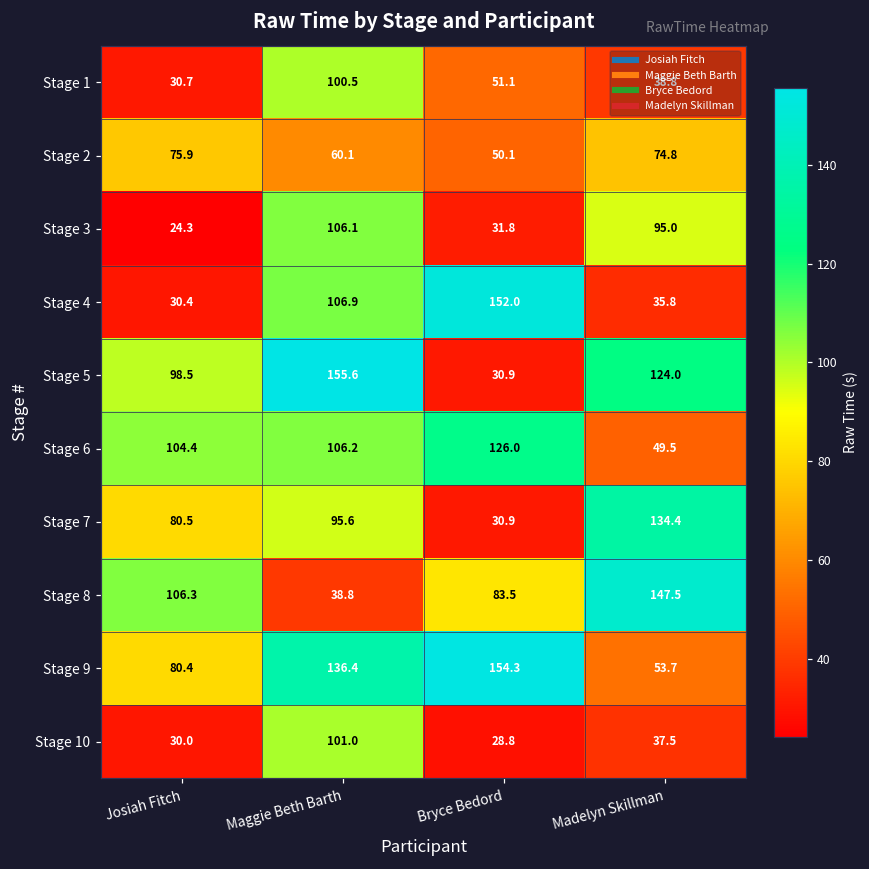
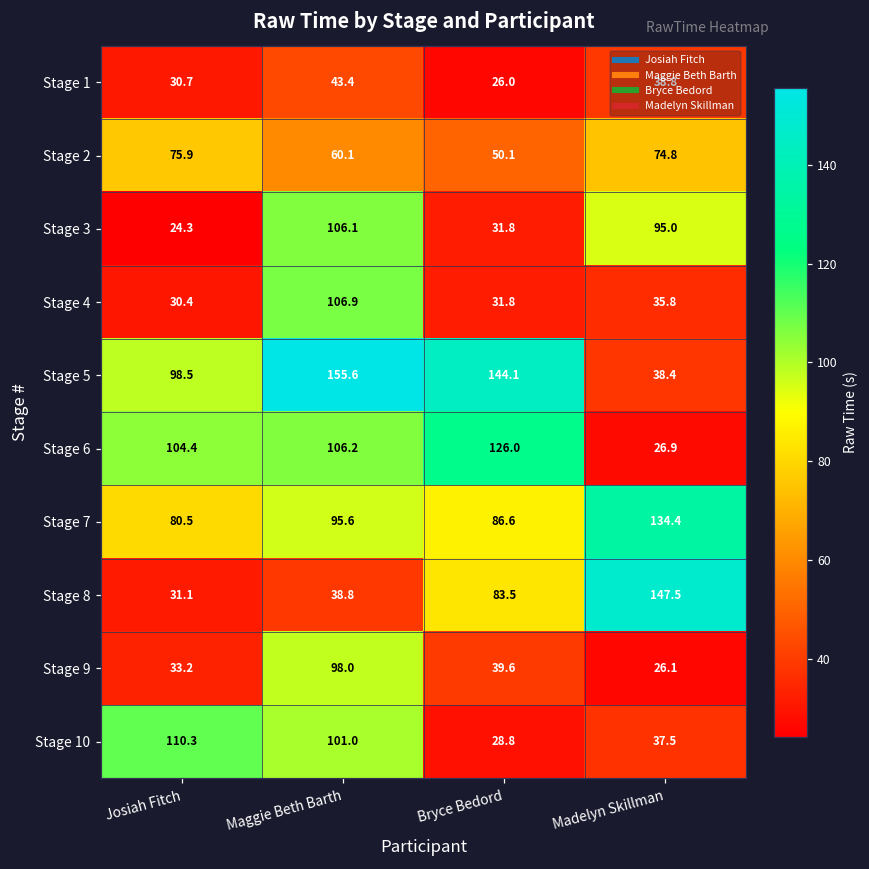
Stage 1, Maggie Beth Barth: 100.5 -> 43.4
Stage 1, Bryce Bedord: 51.1 -> 26.0
Stage 4, Bryce Bedord: 152.0 -> 31.8
Stage 5, Bryce Bedord: 30.9 -> 144.1
Stage 5, Madelyn Skillman: 124.0 -> 38.4
Stage 6, Madelyn Skillman: 49.5 -> 26.9
Stage 7, Bryce Bedord: 30.9 -> 86.6
Stage 8, Josiah Fitch: 106.3 -> 31.1
Stage 9, Josiah Fitch: 80.4 -> 33.2
Stage 9, Maggie Beth Barth: 136.4 -> 98.0
Stage 9, Bryce Bedord: 154.3 -> 39.6
Stage 9, Madelyn Skillman: 53.7 -> 26.1
Stage 10, Josiah Fitch: 30.0 -> 110.3
